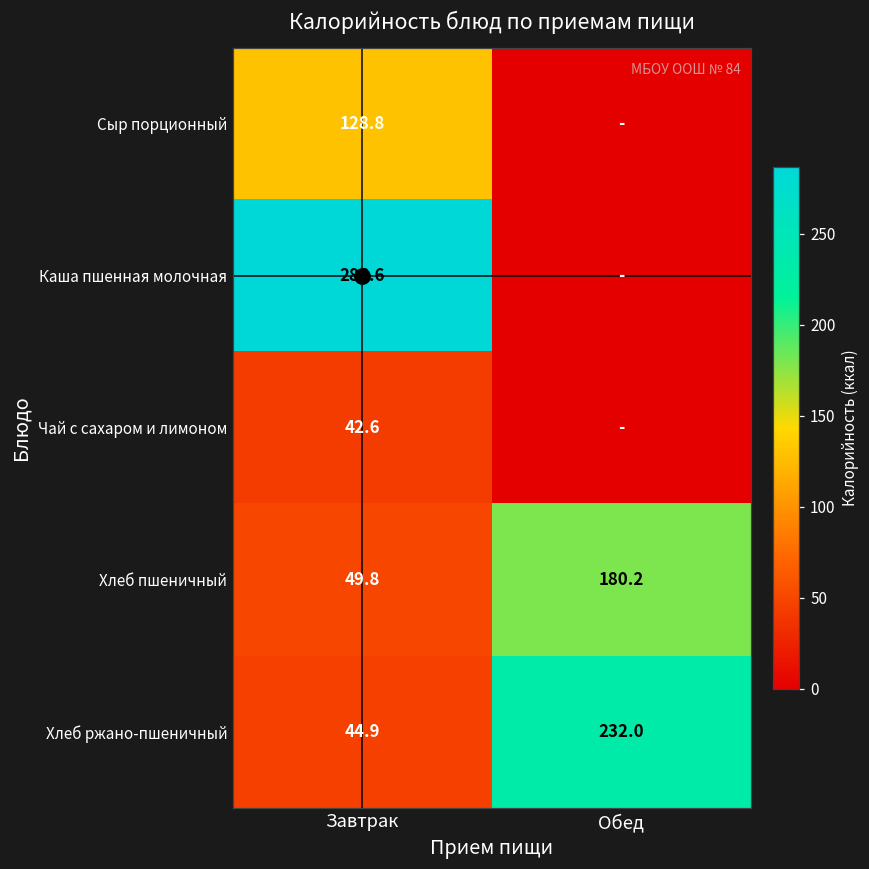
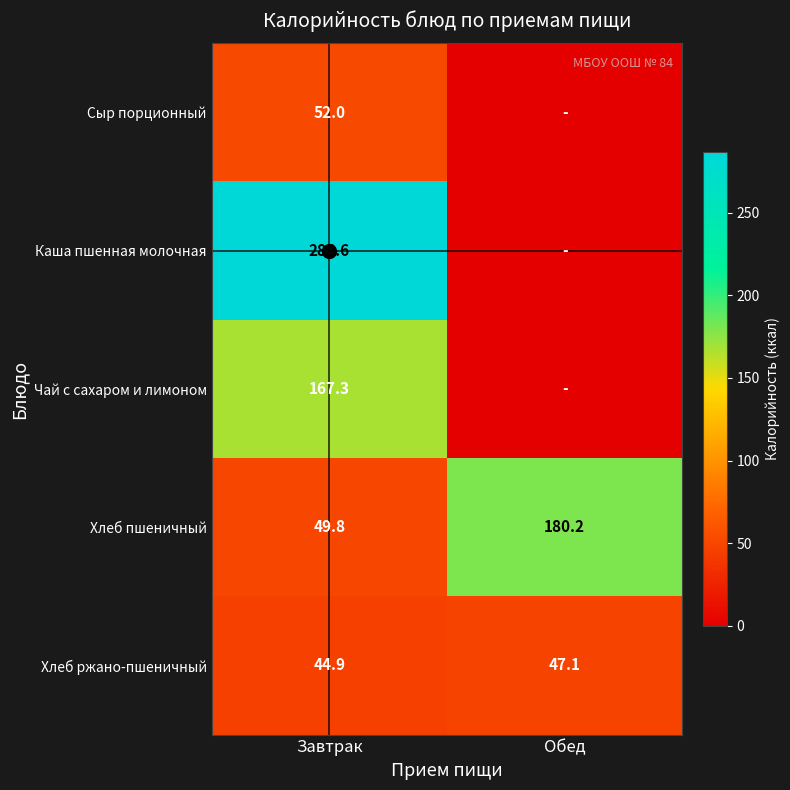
Сыр порционный, Завтрак: 128.8 -> 52.0
Чай с сахаром и лимоном, Завтрак: 42.6 -> 167.3
Хлеб ржано-пшеничный, Обед: 232.0 -> 47.1
